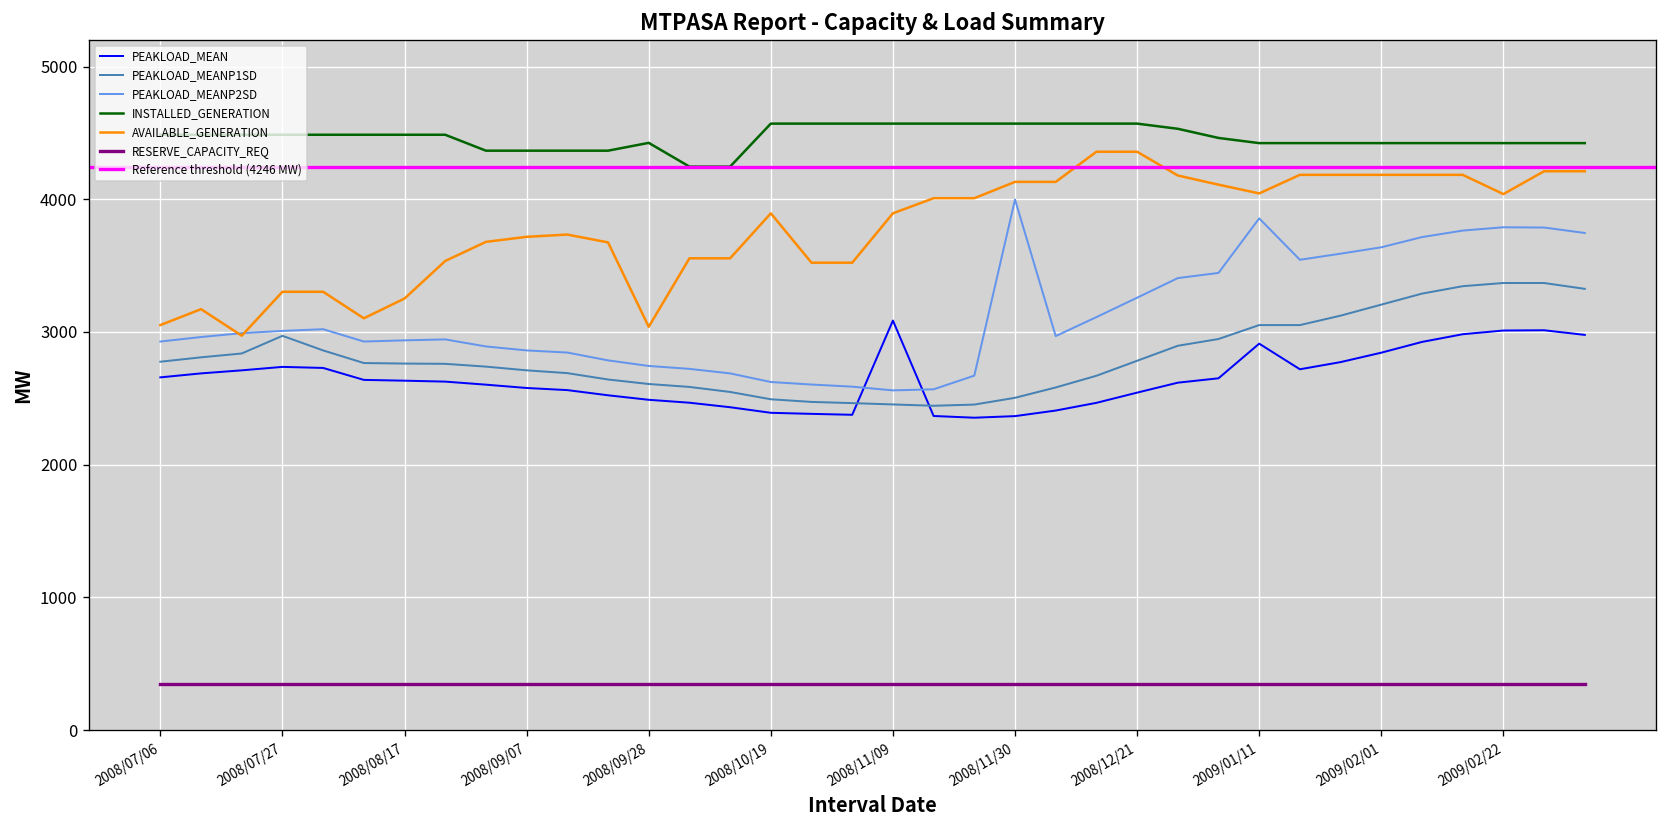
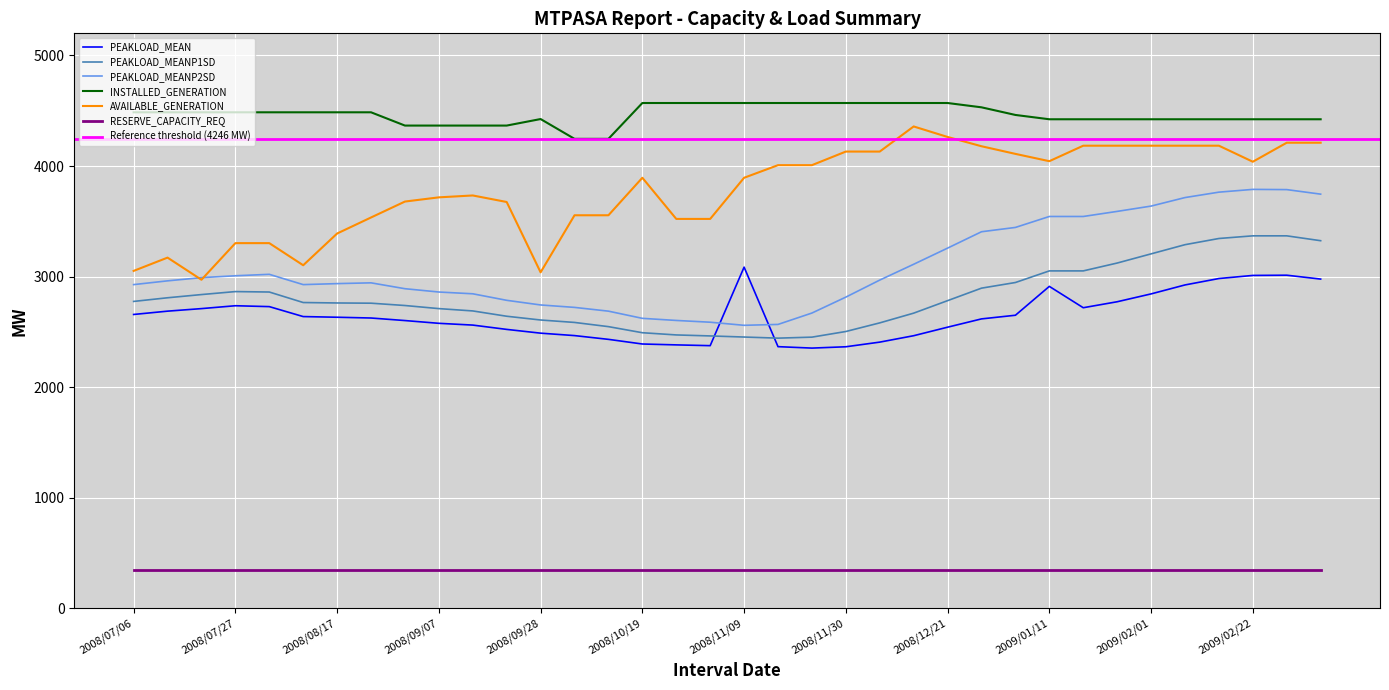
PEAKLOAD_MEANP1SD, 2008/07/27: 2970 -> 2870
AVAILABLE_GENERATION, 2008/08/17: 3250 -> 3390
PEAKLOAD_MEANP2SD, 2008/11/30: 4000 -> 2820
AVAILABLE_GENERATION, 2008/12/21: 4360 -> 4260
PEAKLOAD_MEANP2SD, 2009/01/11: 3860 -> 3540
